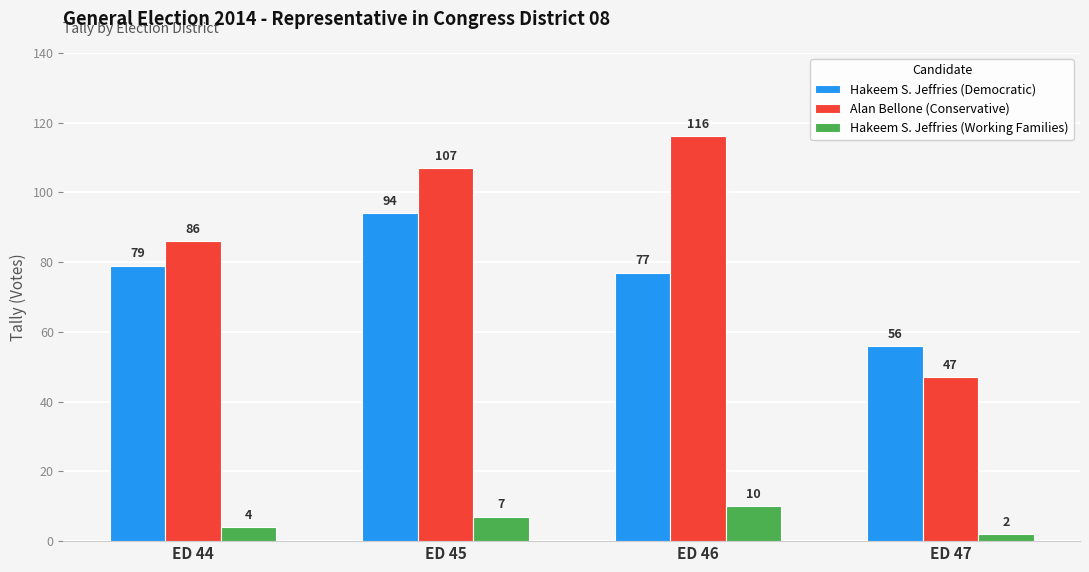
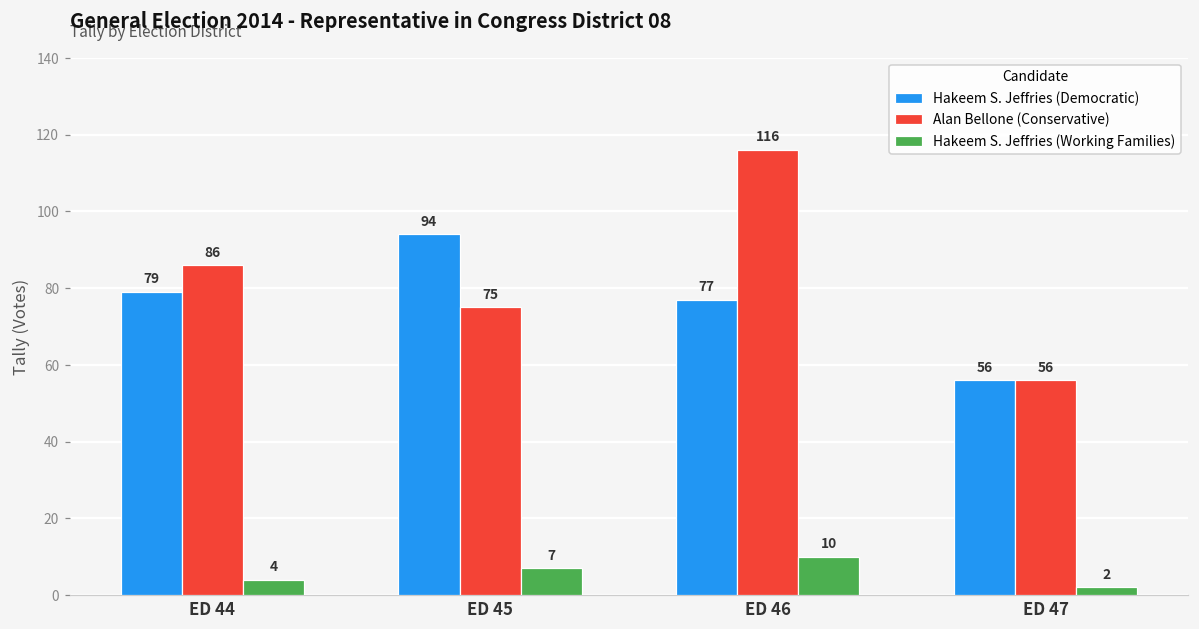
Alan Bellone (Conservative), ED 45: 107 -> 75
Alan Bellone (Conservative), ED 47: 47 -> 56
